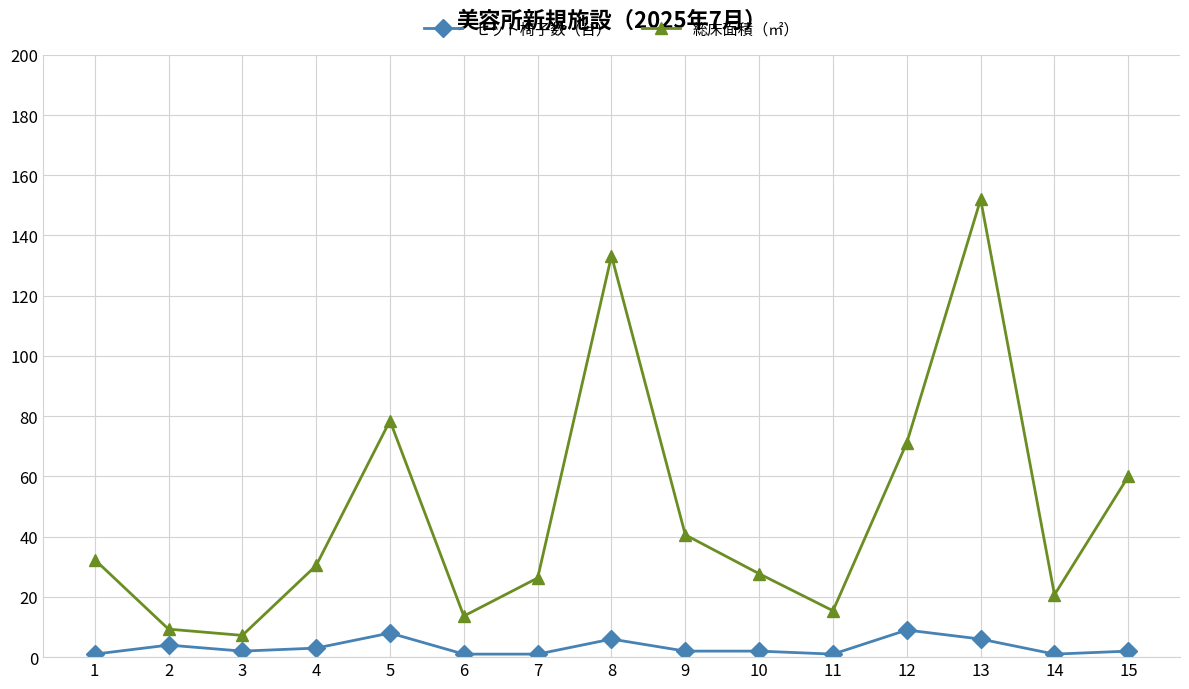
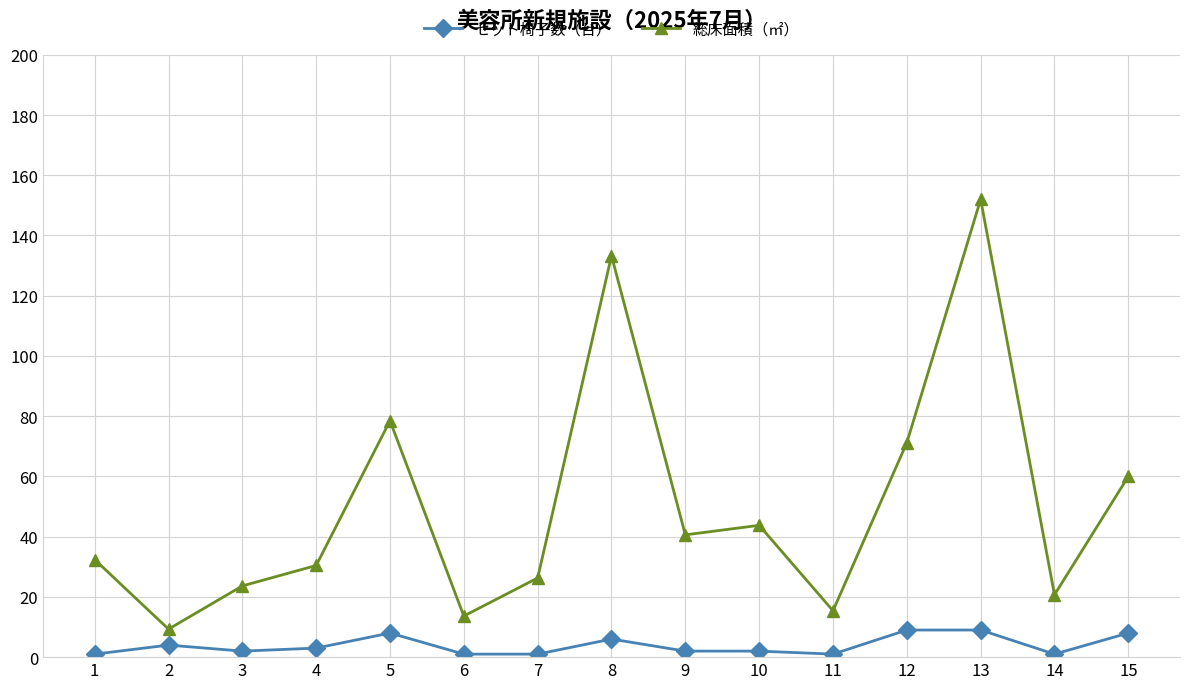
総床面積（㎡）, 3: 7 -> 24
総床面積（㎡）, 10: 28 -> 44
セット椅子数（台）, 13: 6 -> 9
セット椅子数（台）, 15: 2 -> 8
